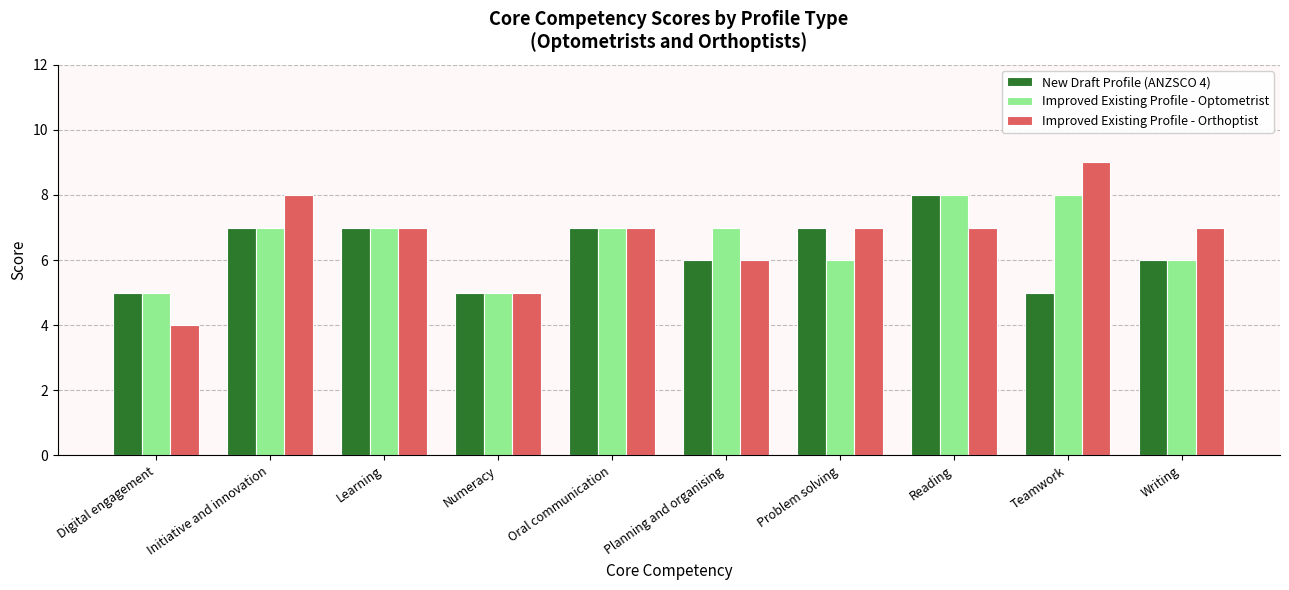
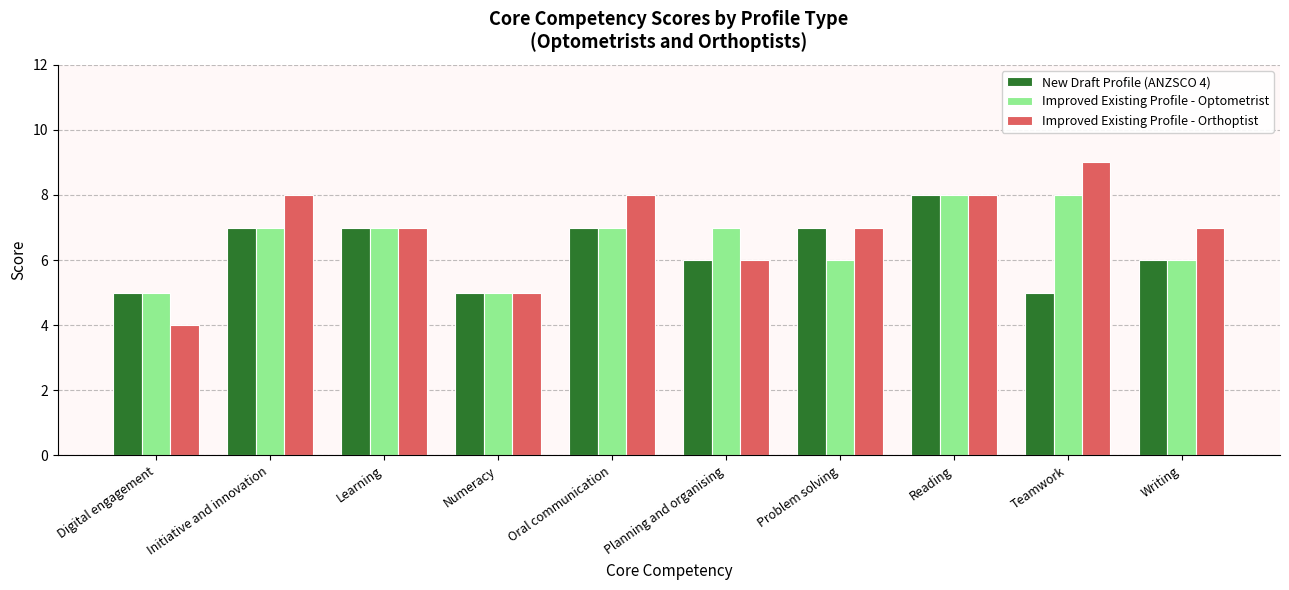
Improved Existing Profile - Orthoptist, Oral communication: 7 -> 8
Improved Existing Profile - Orthoptist, Reading: 7 -> 8
